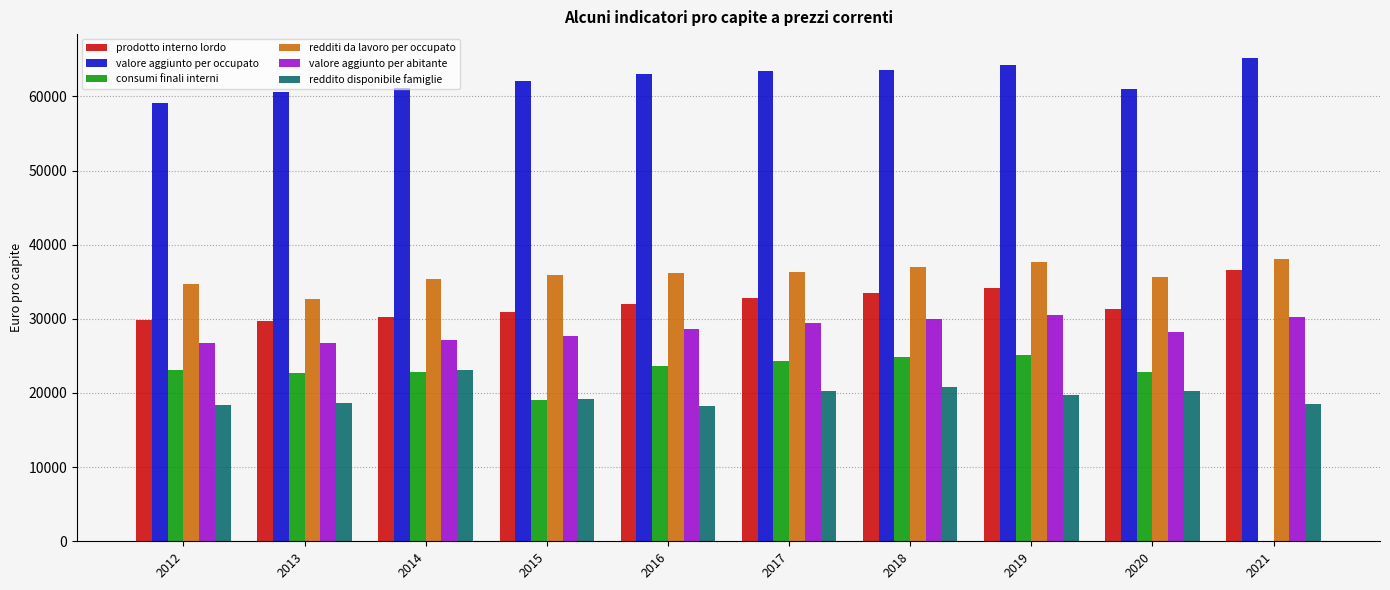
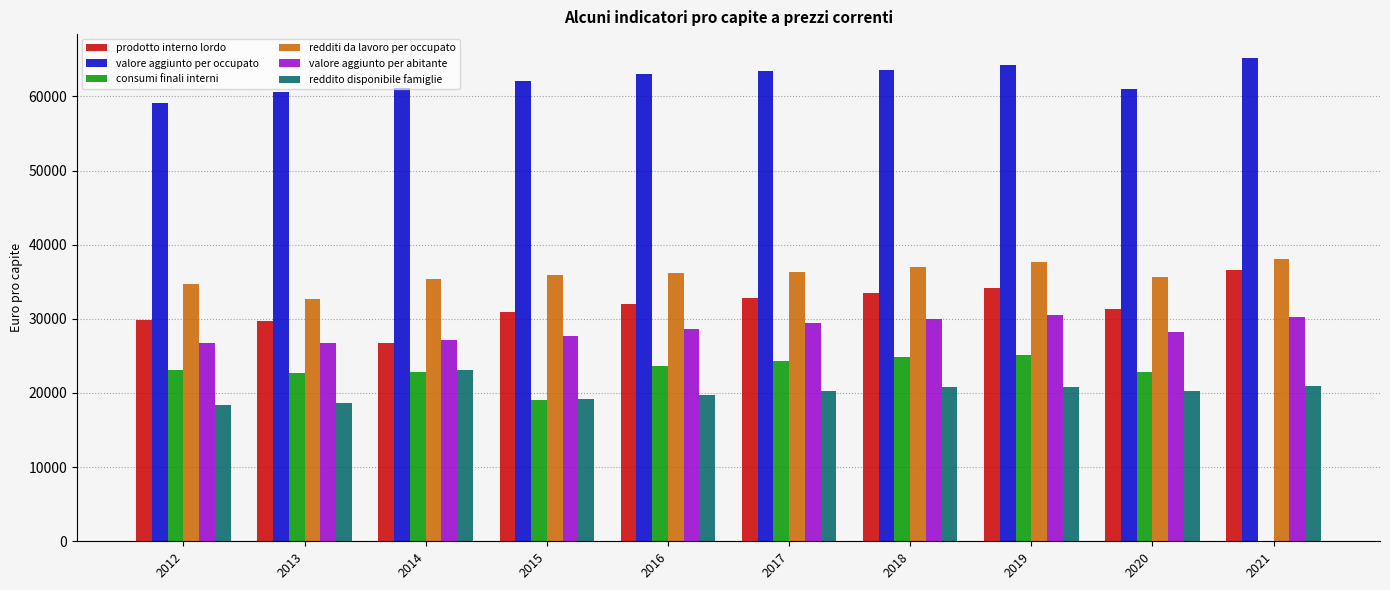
prodotto interno lordo, 2014: 30000 -> 27000
reddito disponibile famiglie, 2016: 18000 -> 20000
reddito disponibile famiglie, 2019: 20000 -> 21000
reddito disponibile famiglie, 2021: 18000 -> 21000
